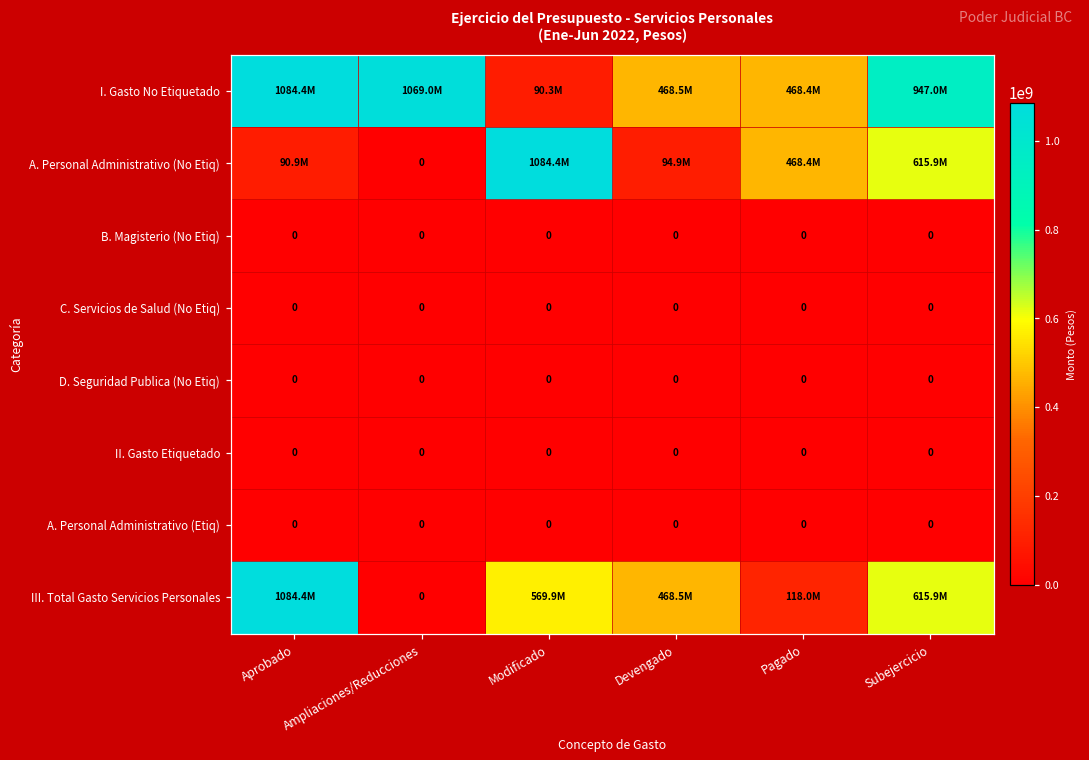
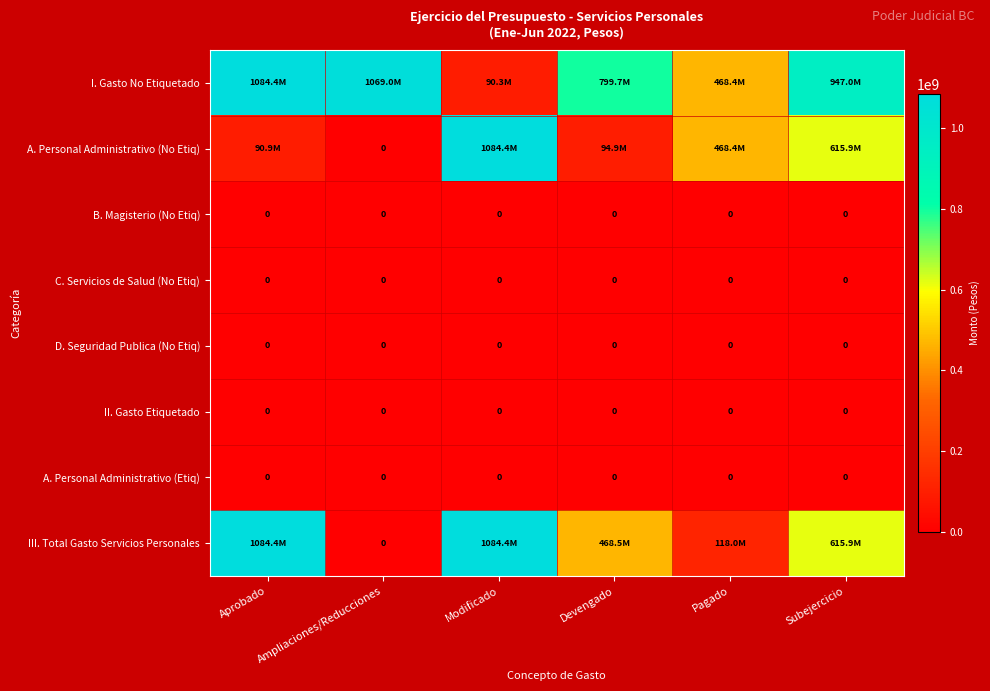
I. Gasto No Etiquetado, Devengado: 468.5M -> 799.7M
III. Total Gasto Servicios Personales, Modificado: 569.9M -> 1084.4M
